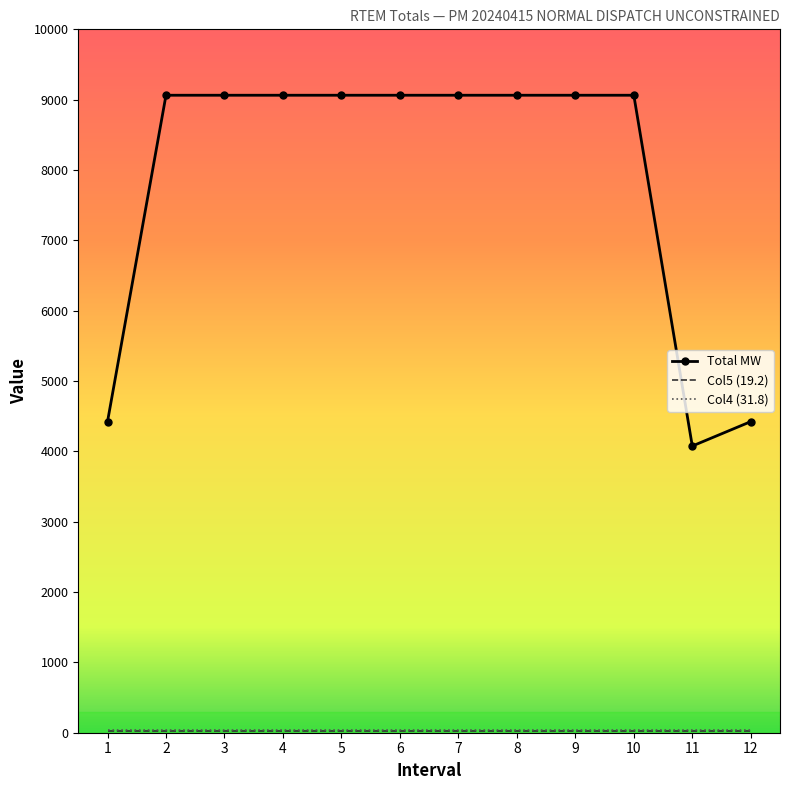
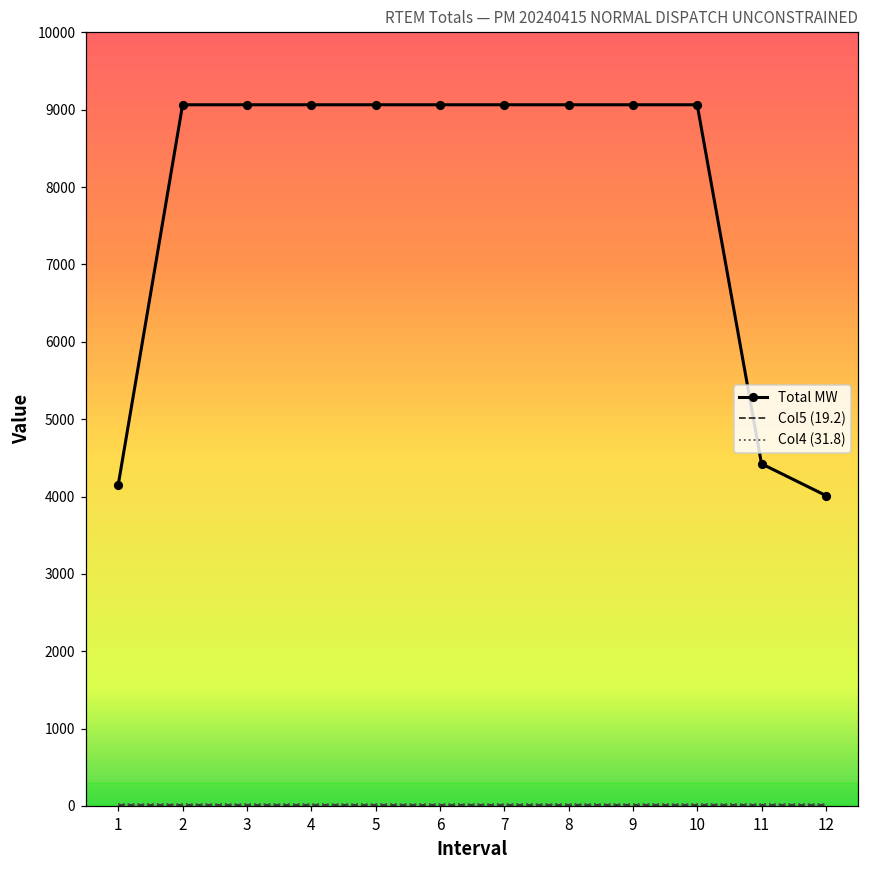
Total MW, 1: 4400 -> 4200
Total MW, 11: 4100 -> 4400
Total MW, 12: 4400 -> 4000
